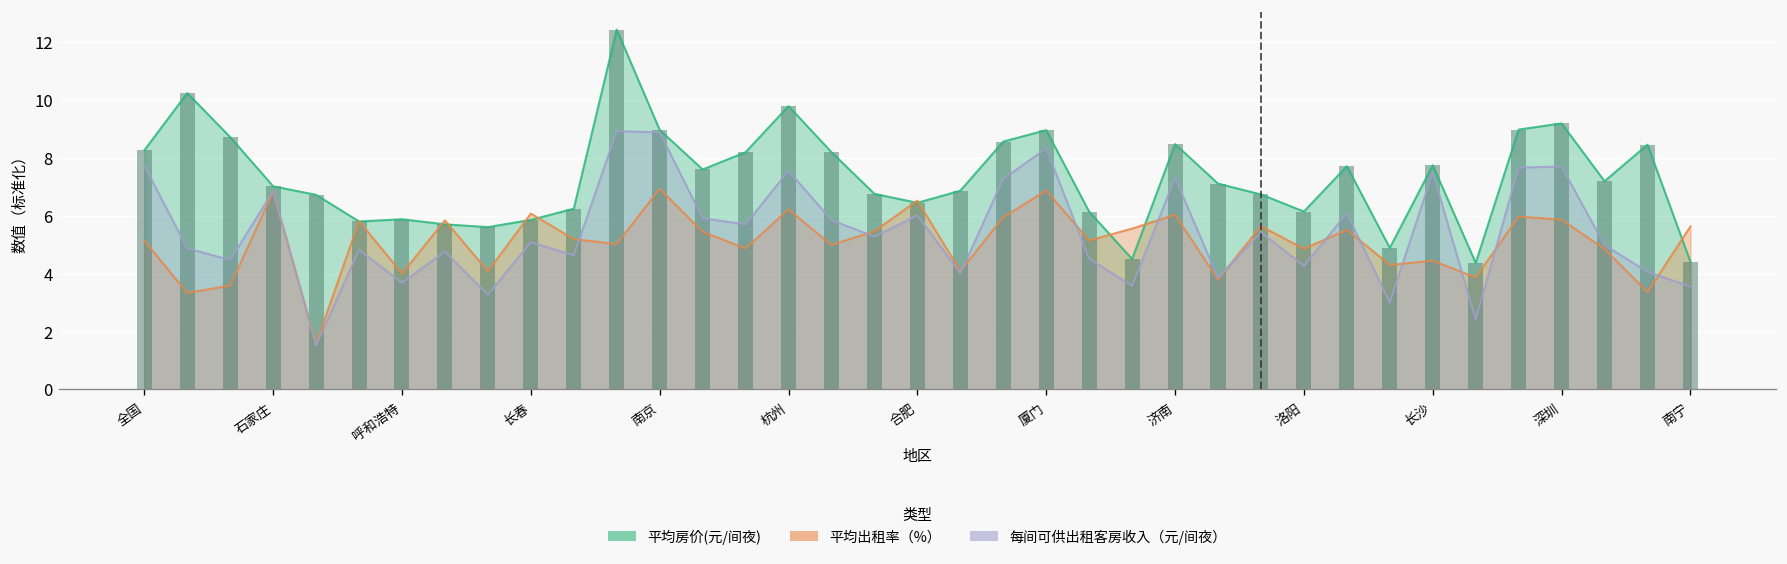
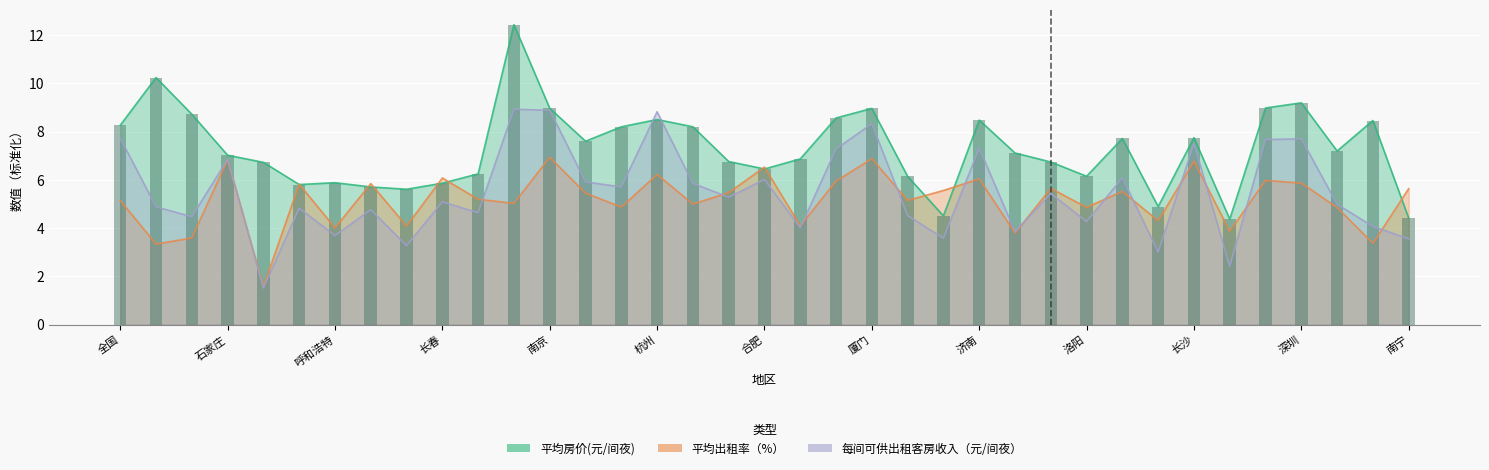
平均房价(元/间夜), 杭州: 9.8 -> 8.5
每间可供出租客房收入（元/间夜）, 杭州: 7.6 -> 8.8
平均出租率（%）, 长沙: 4.5 -> 6.8
